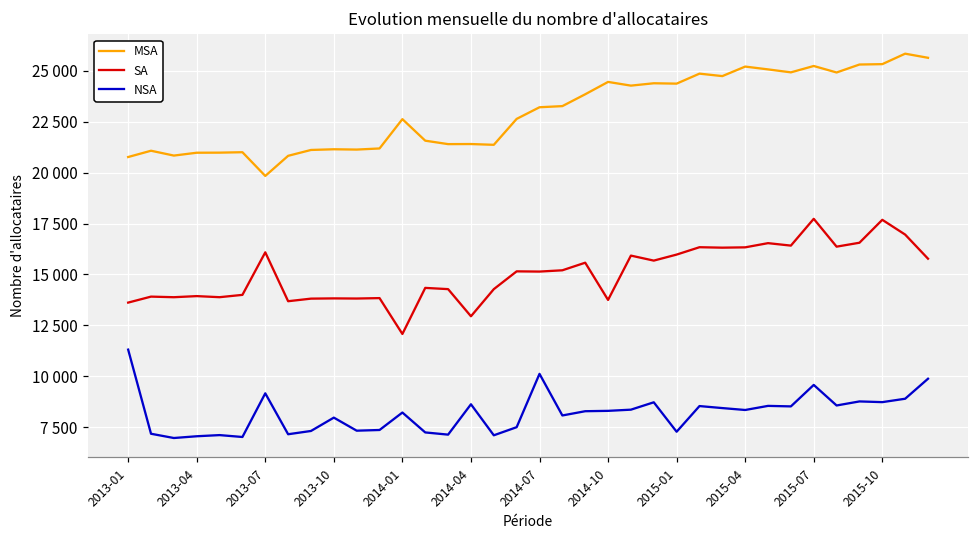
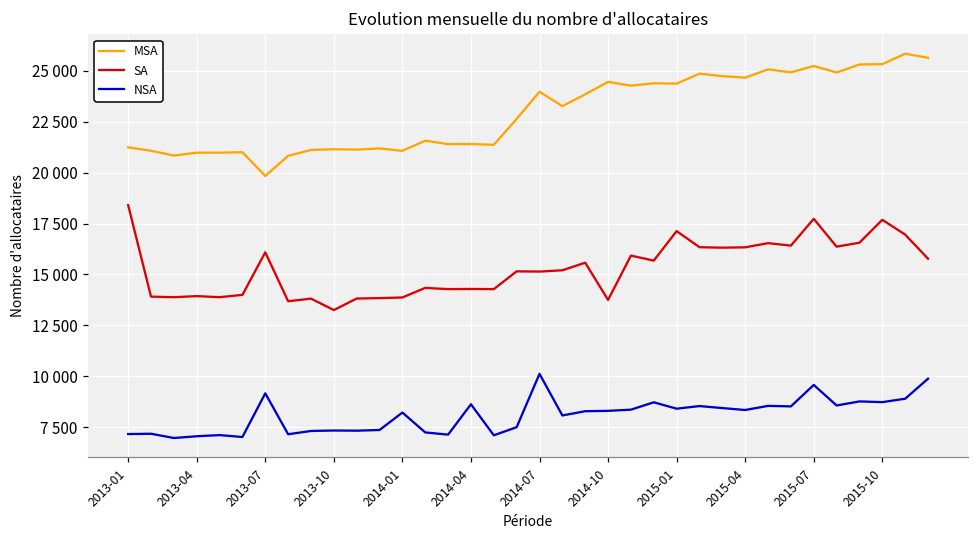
MSA, 2013-01: 20800 -> 21200
SA, 2013-01: 13600 -> 18400
NSA, 2013-01: 11300 -> 7200
SA, 2013-10: 13800 -> 13300
NSA, 2013-10: 8000 -> 7300
MSA, 2014-01: 22600 -> 21100
SA, 2014-01: 12100 -> 13900
SA, 2014-04: 12900 -> 14300
MSA, 2014-07: 23200 -> 24000
SA, 2015-01: 16000 -> 17100
NSA, 2015-01: 7300 -> 8400
MSA, 2015-04: 25200 -> 24700
